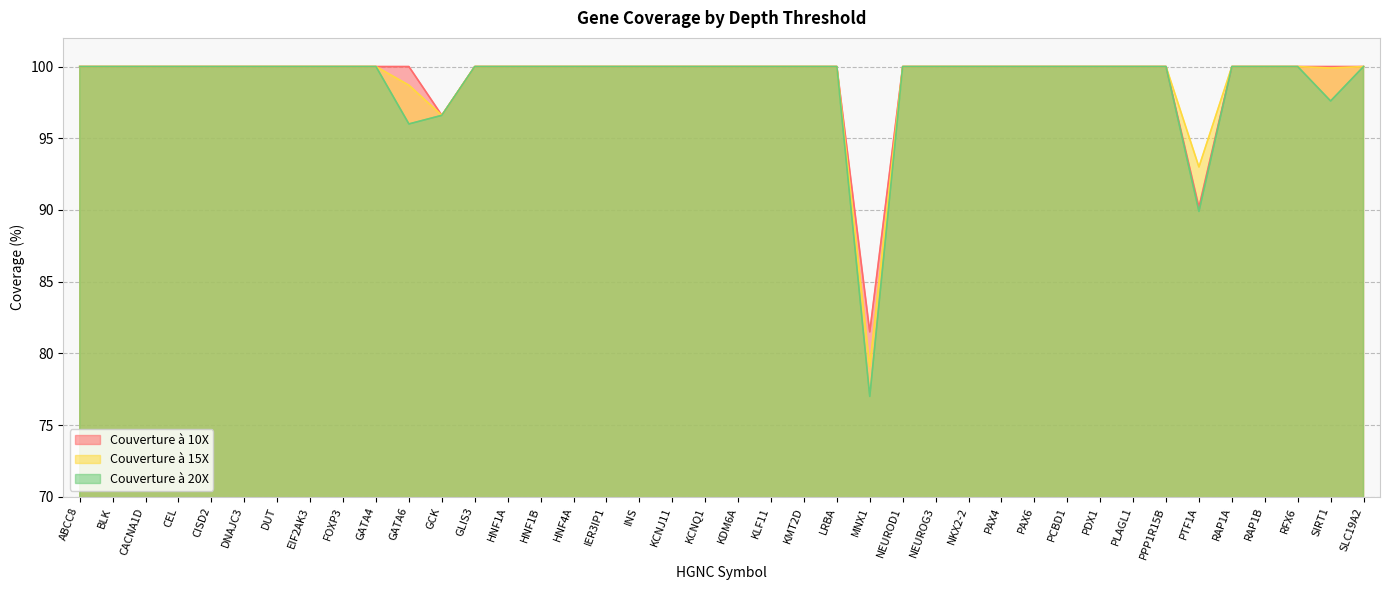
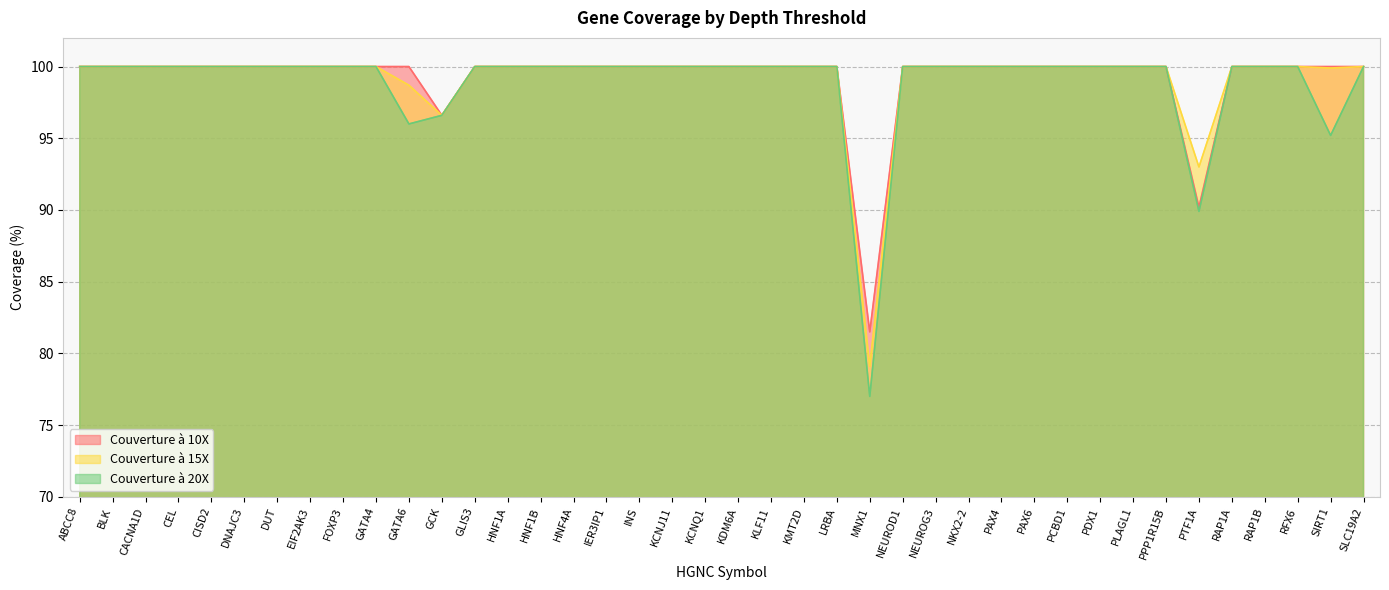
Couverture à 20X, SIRT1: 97.6 -> 95.2
